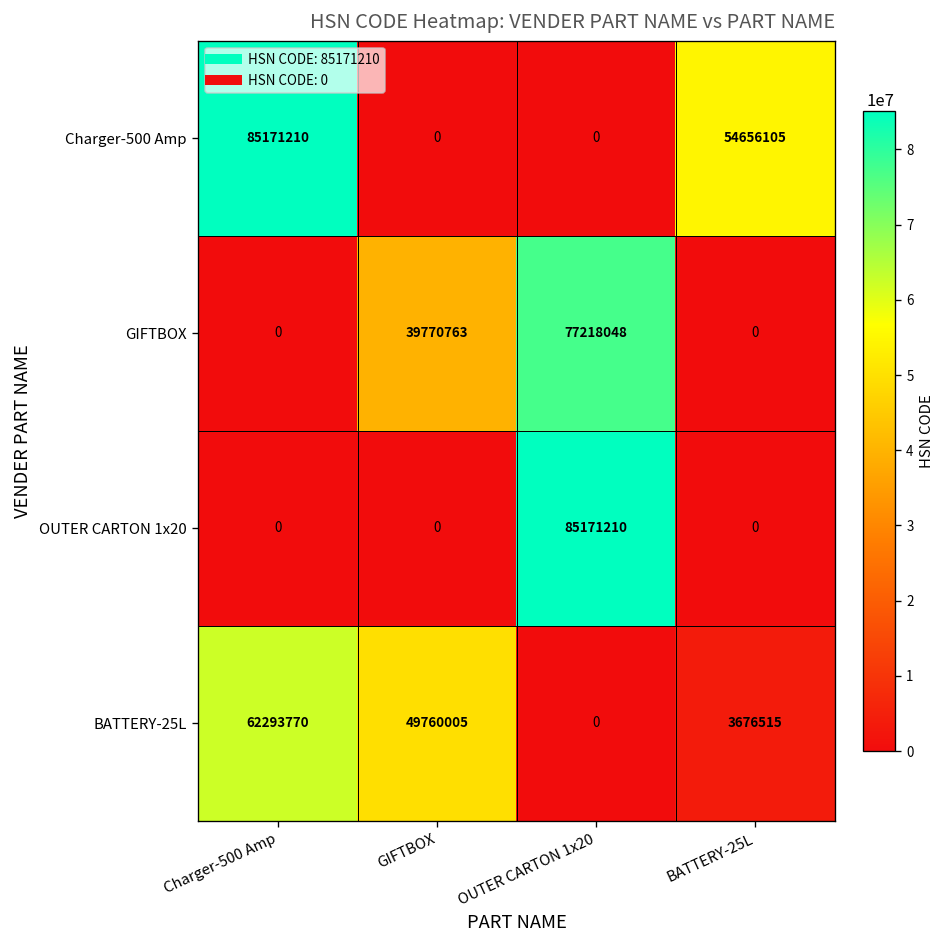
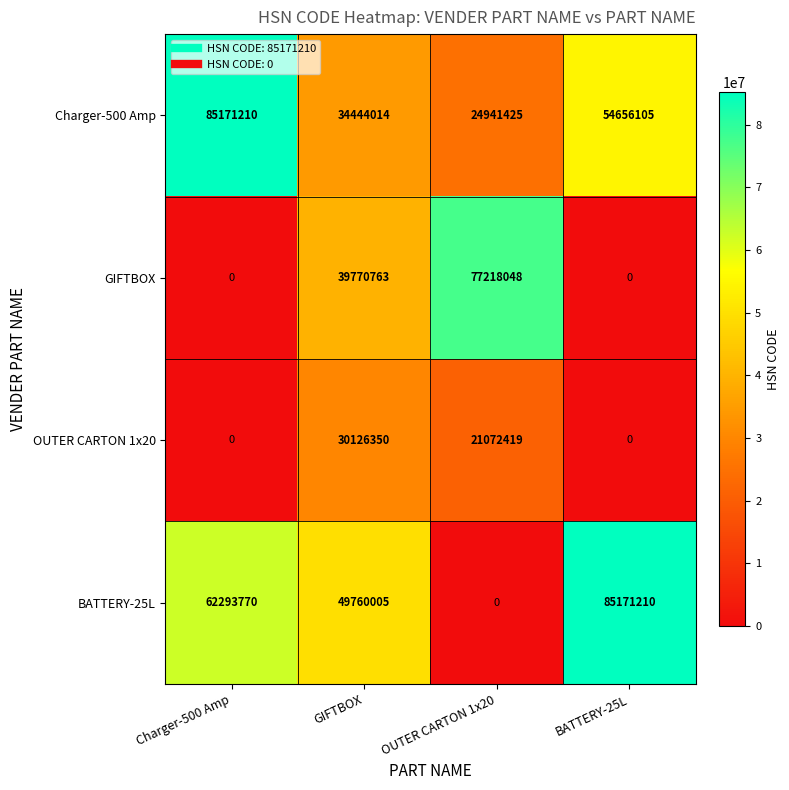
Charger-500 Amp, GIFTBOX: 0 -> 34444014
Charger-500 Amp, OUTER CARTON 1x20: 0 -> 24941425
OUTER CARTON 1x20, GIFTBOX: 0 -> 30126350
OUTER CARTON 1x20, OUTER CARTON 1x20: 85171210 -> 21072419
BATTERY-25L, BATTERY-25L: 3676515 -> 85171210
